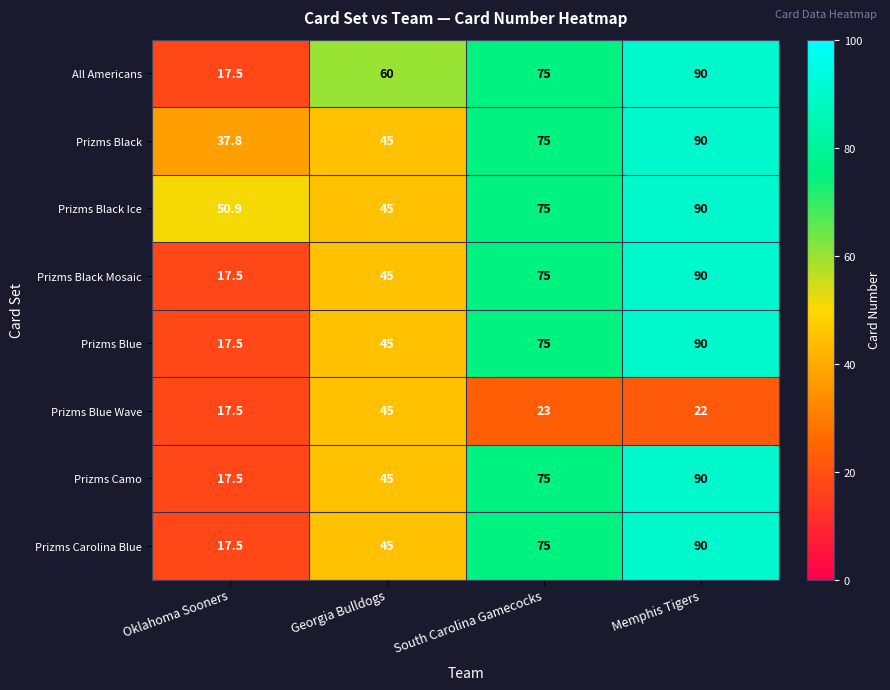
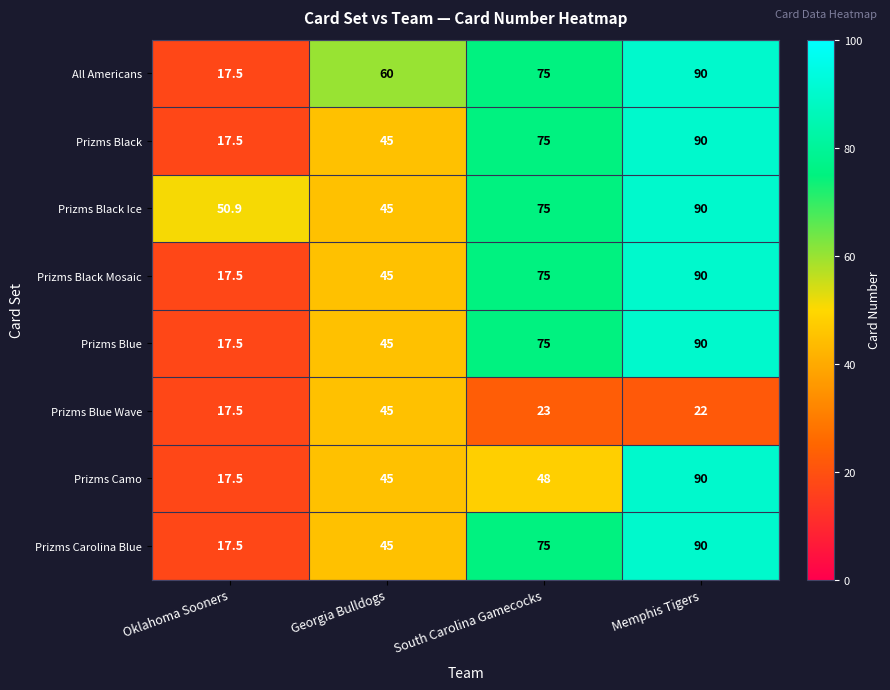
Prizms Black, Oklahoma Sooners: 37.8 -> 17.5
Prizms Camo, South Carolina Gamecocks: 75 -> 48
